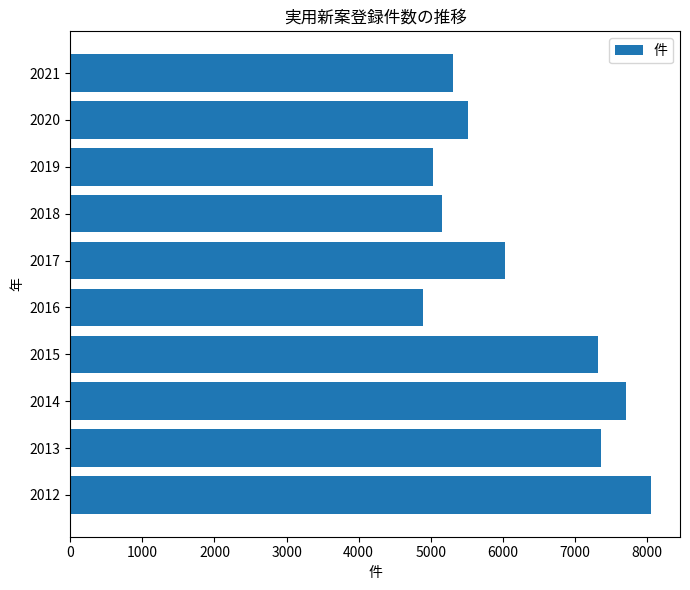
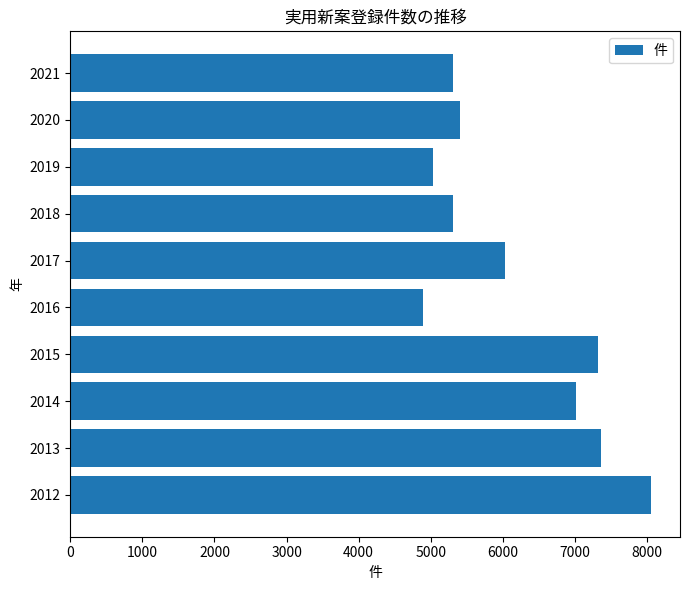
2020: 5500 -> 5400
2018: 5200 -> 5300
2014: 7700 -> 7000
